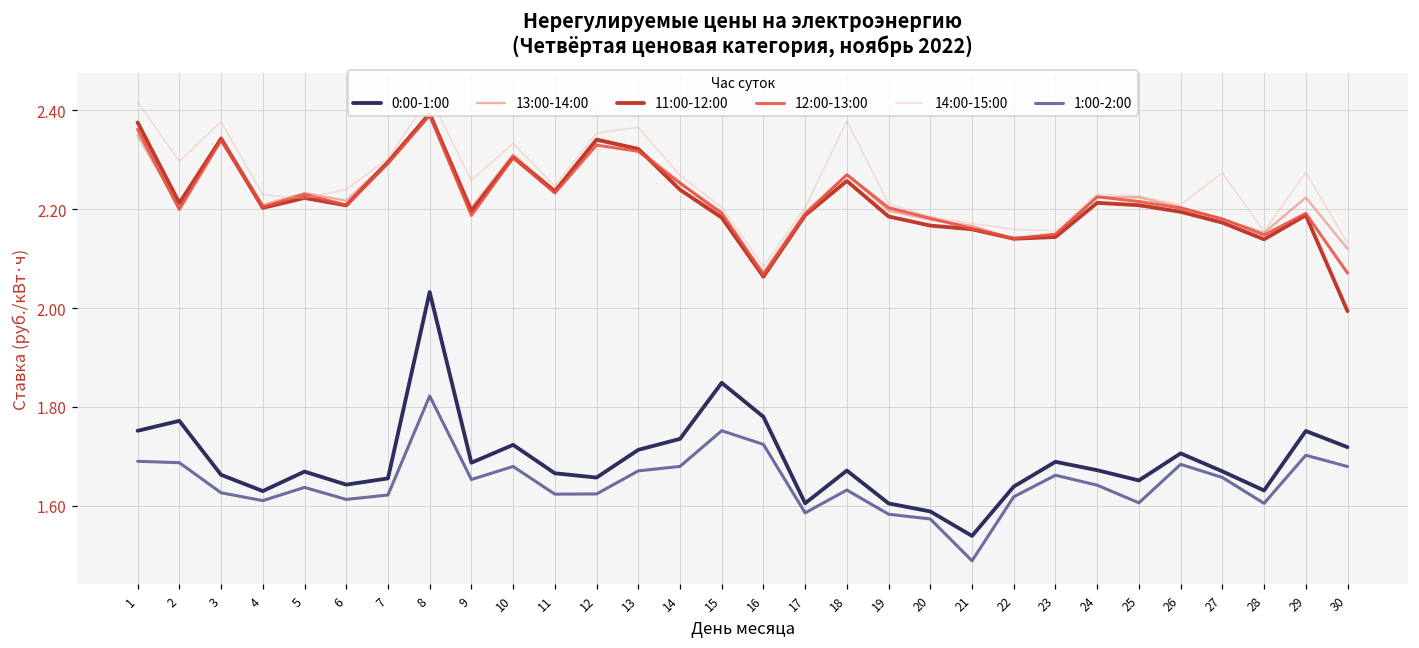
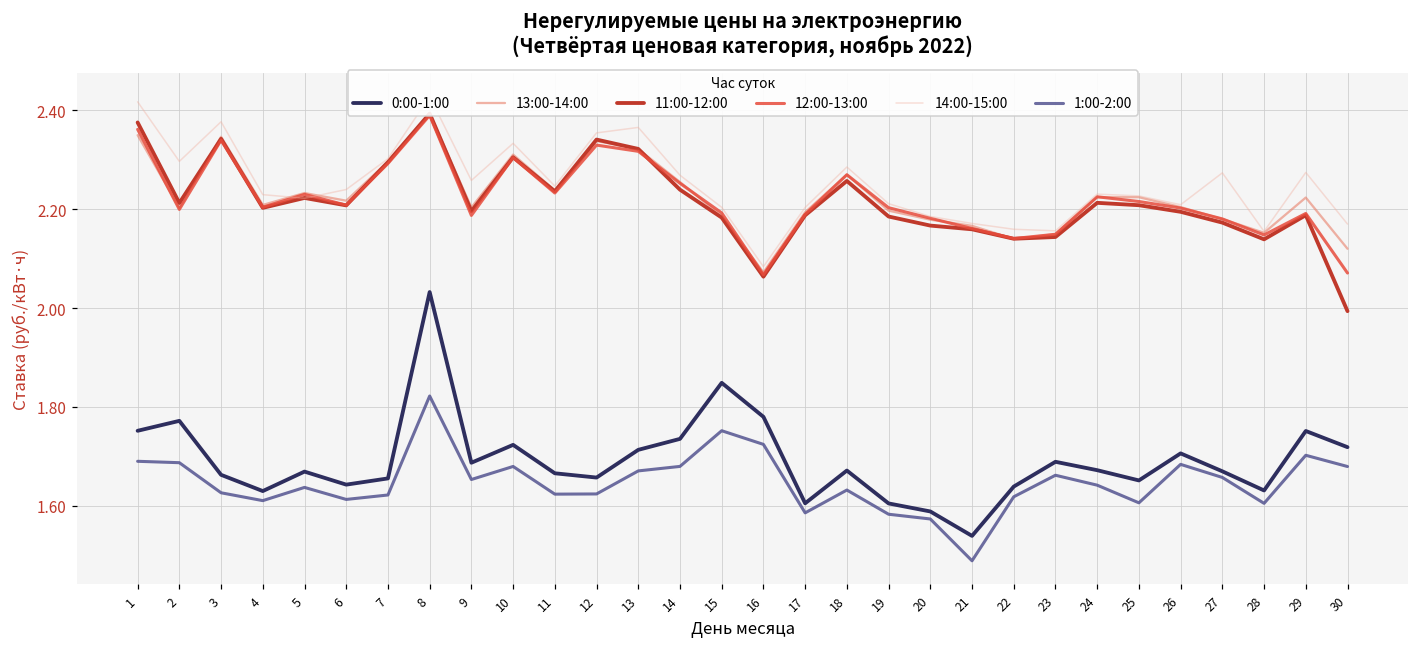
14:00-15:00, 18: 2.38 -> 2.29
14:00-15:00, 30: 2.13 -> 2.17
